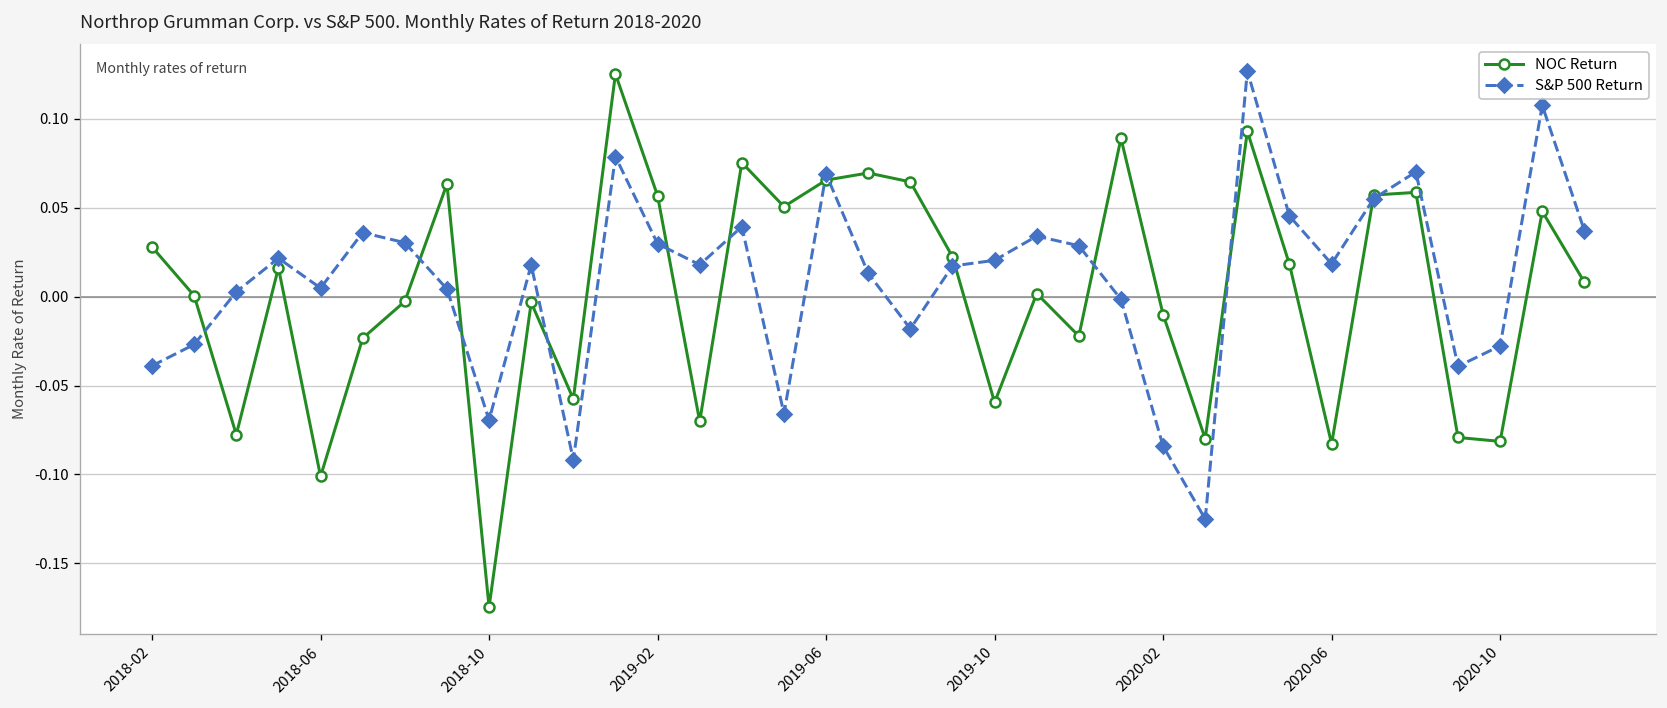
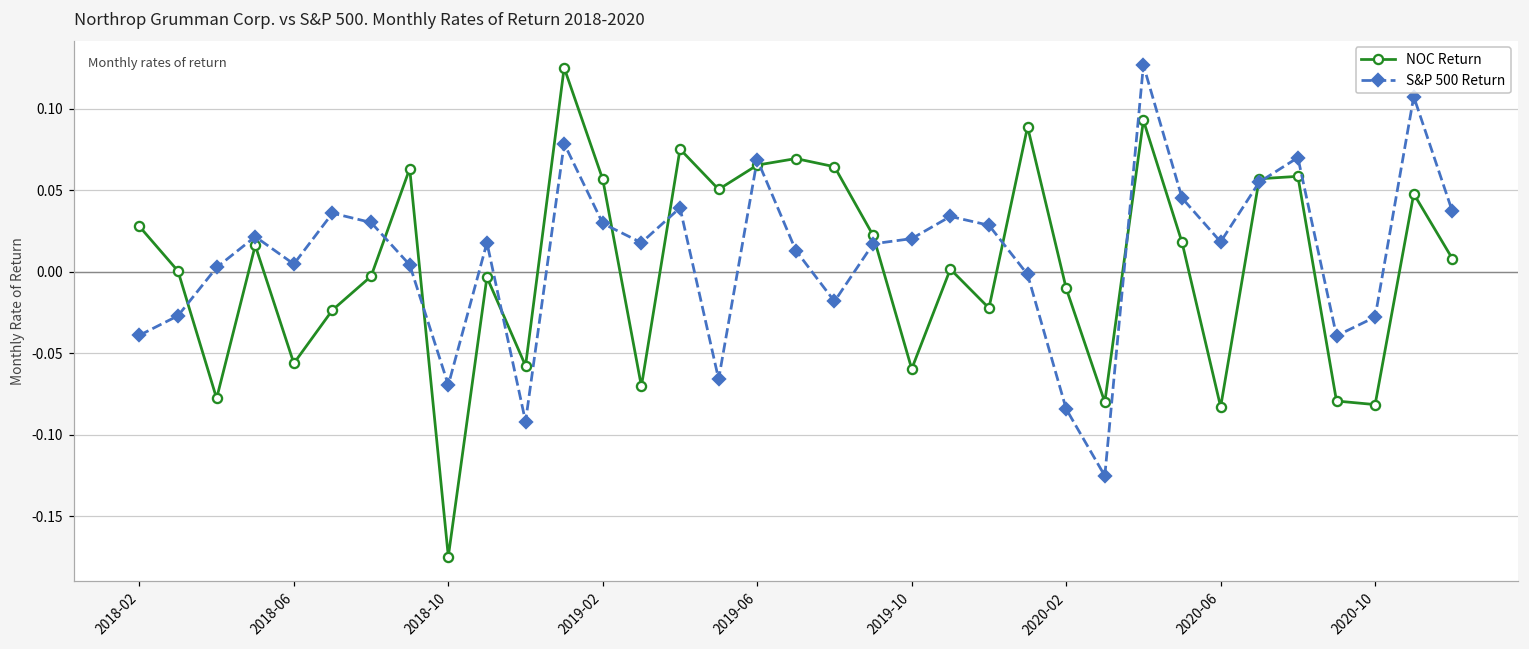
NOC Return, 2018-06: -0.101 -> -0.056
